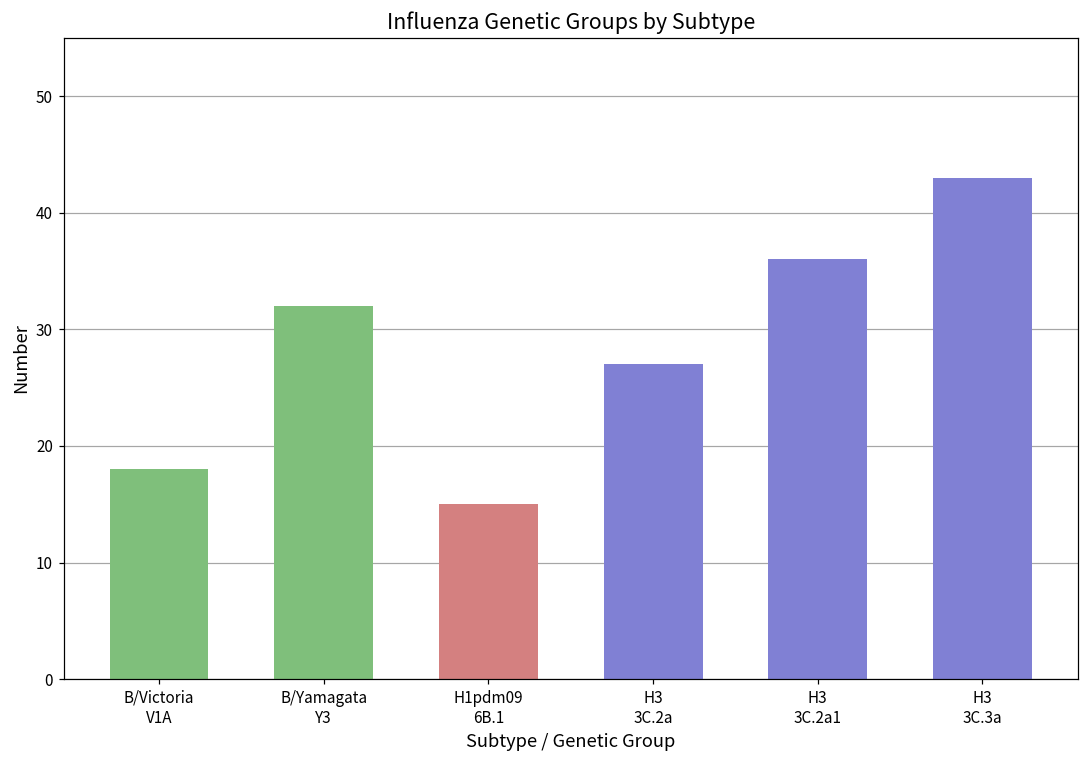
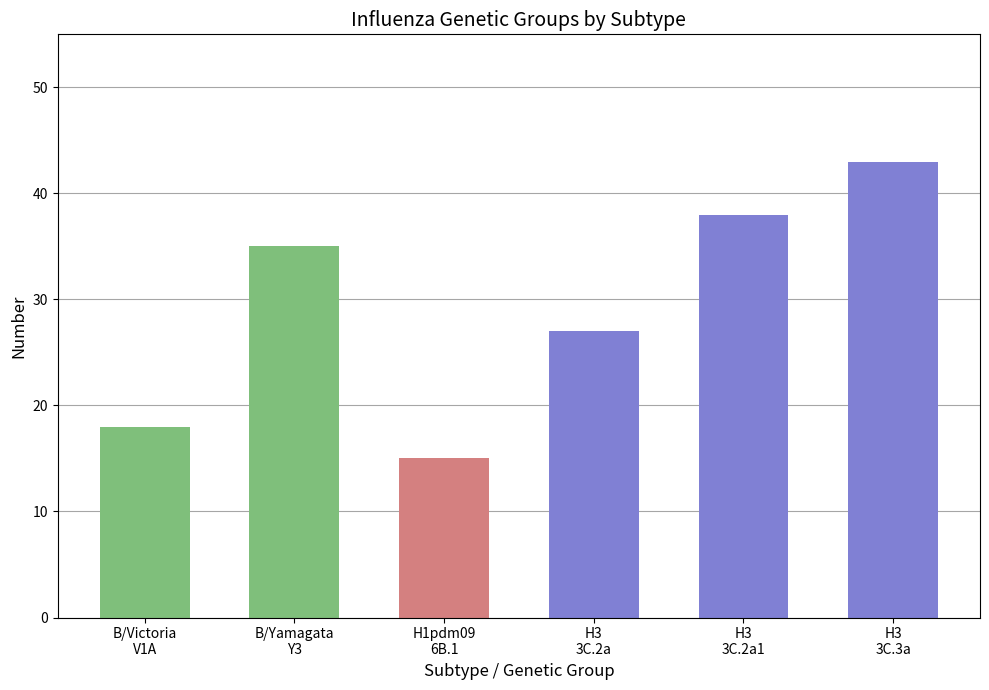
B/Yamagata Y3: 32 -> 35
H3 3C.2a1: 36 -> 38
